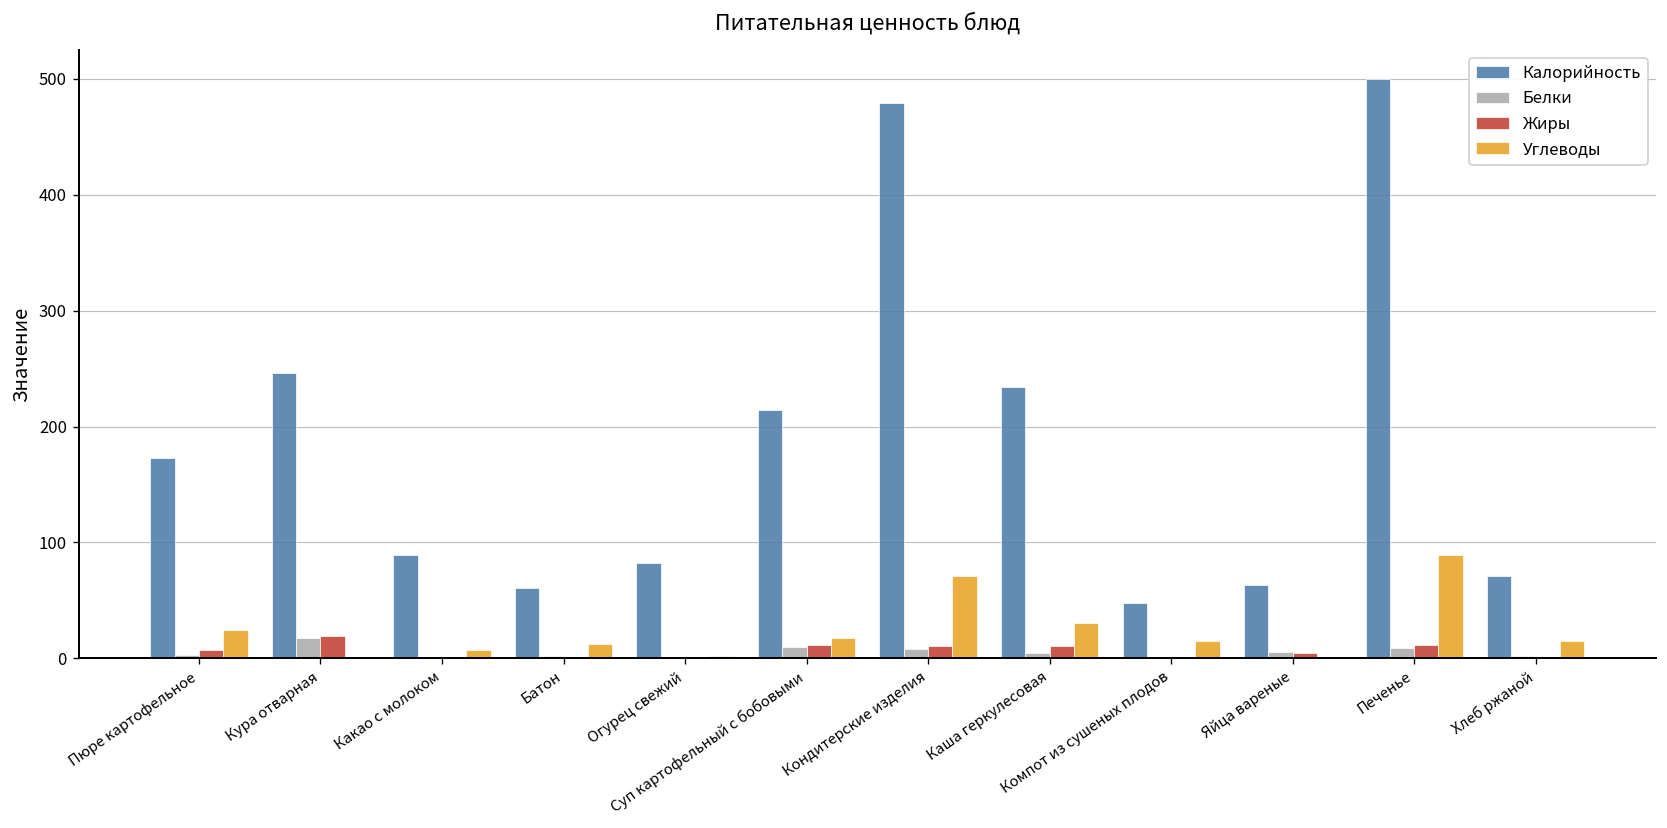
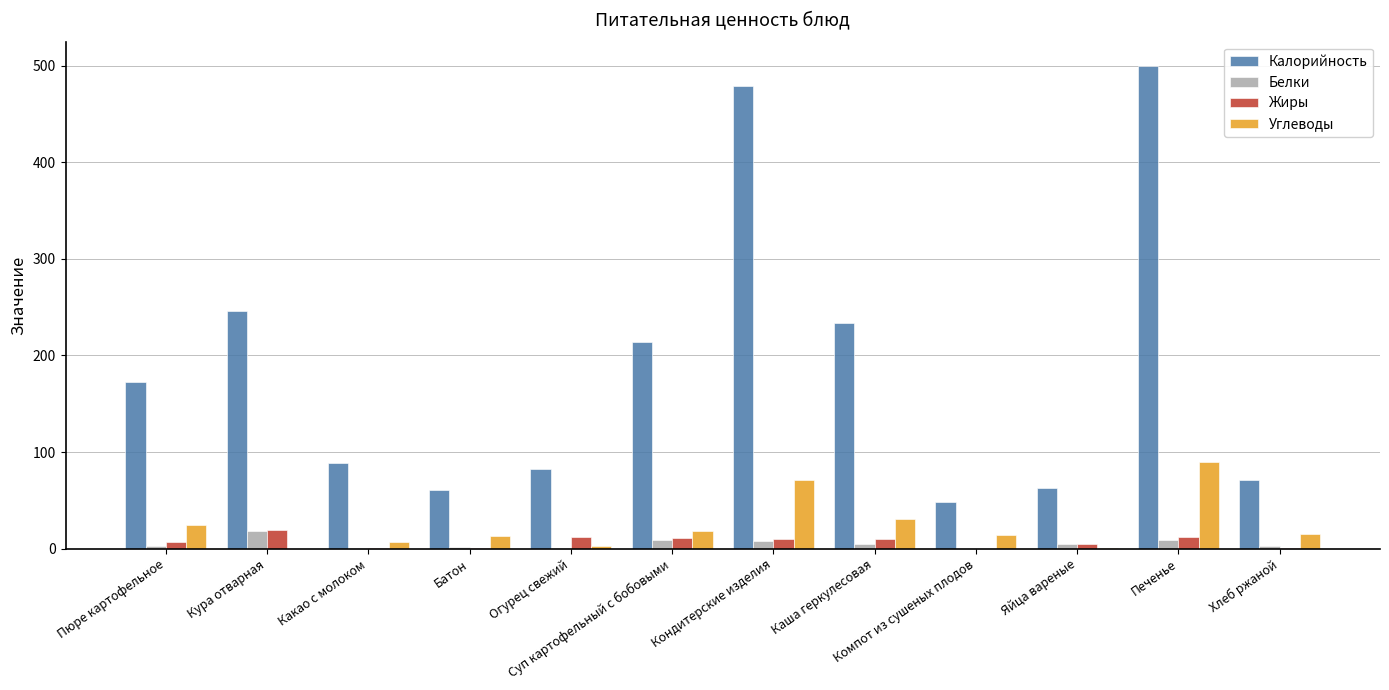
Жиры, Огурец свежий: 0 -> 10
